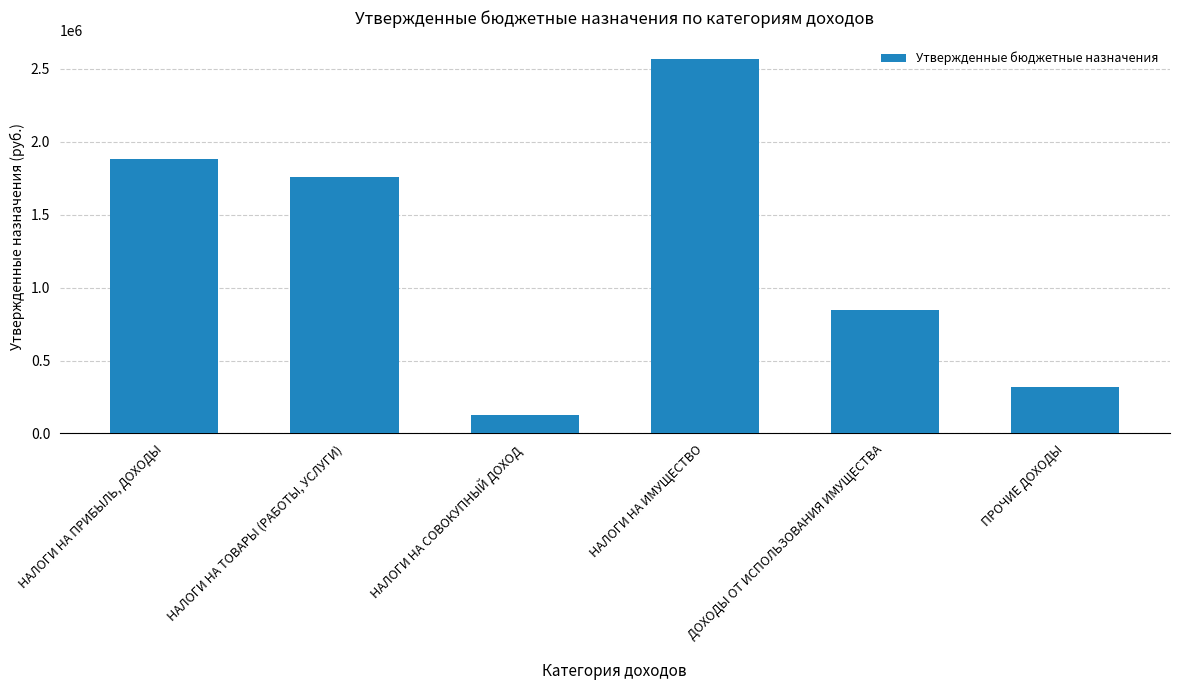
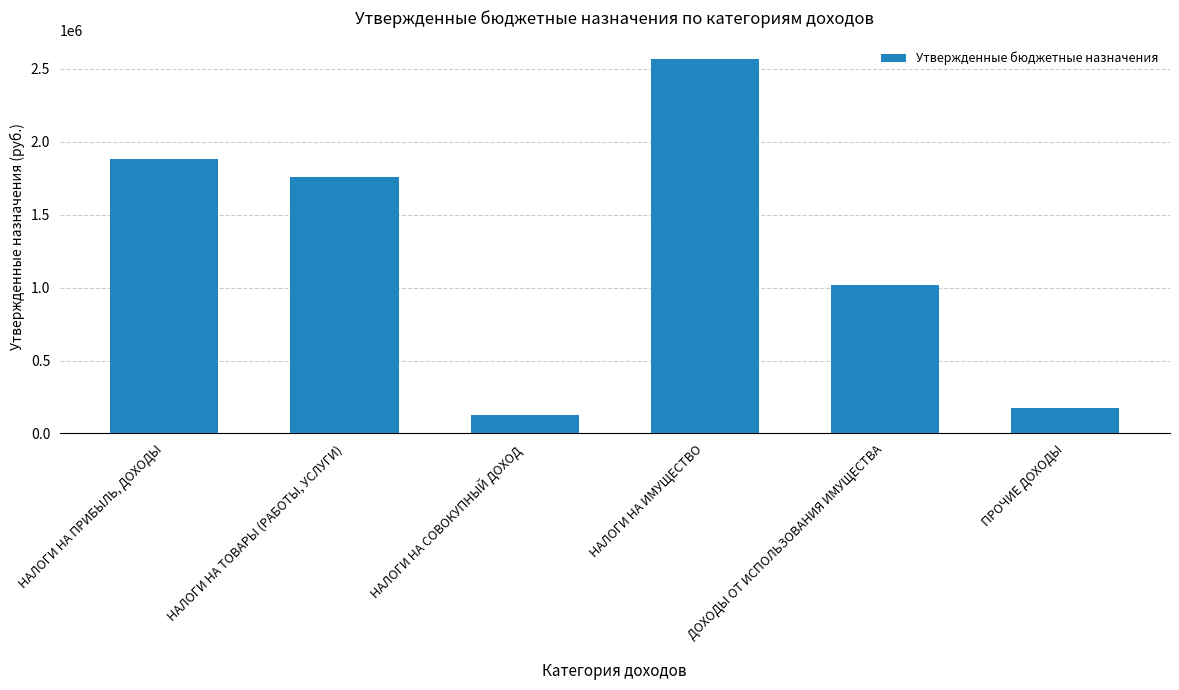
ДОХОДЫ ОТ ИСПОЛЬЗОВАНИЯ ИМУЩЕСТВА: 850000 -> 1020000
ПРОЧИЕ ДОХОДЫ: 320000 -> 170000
